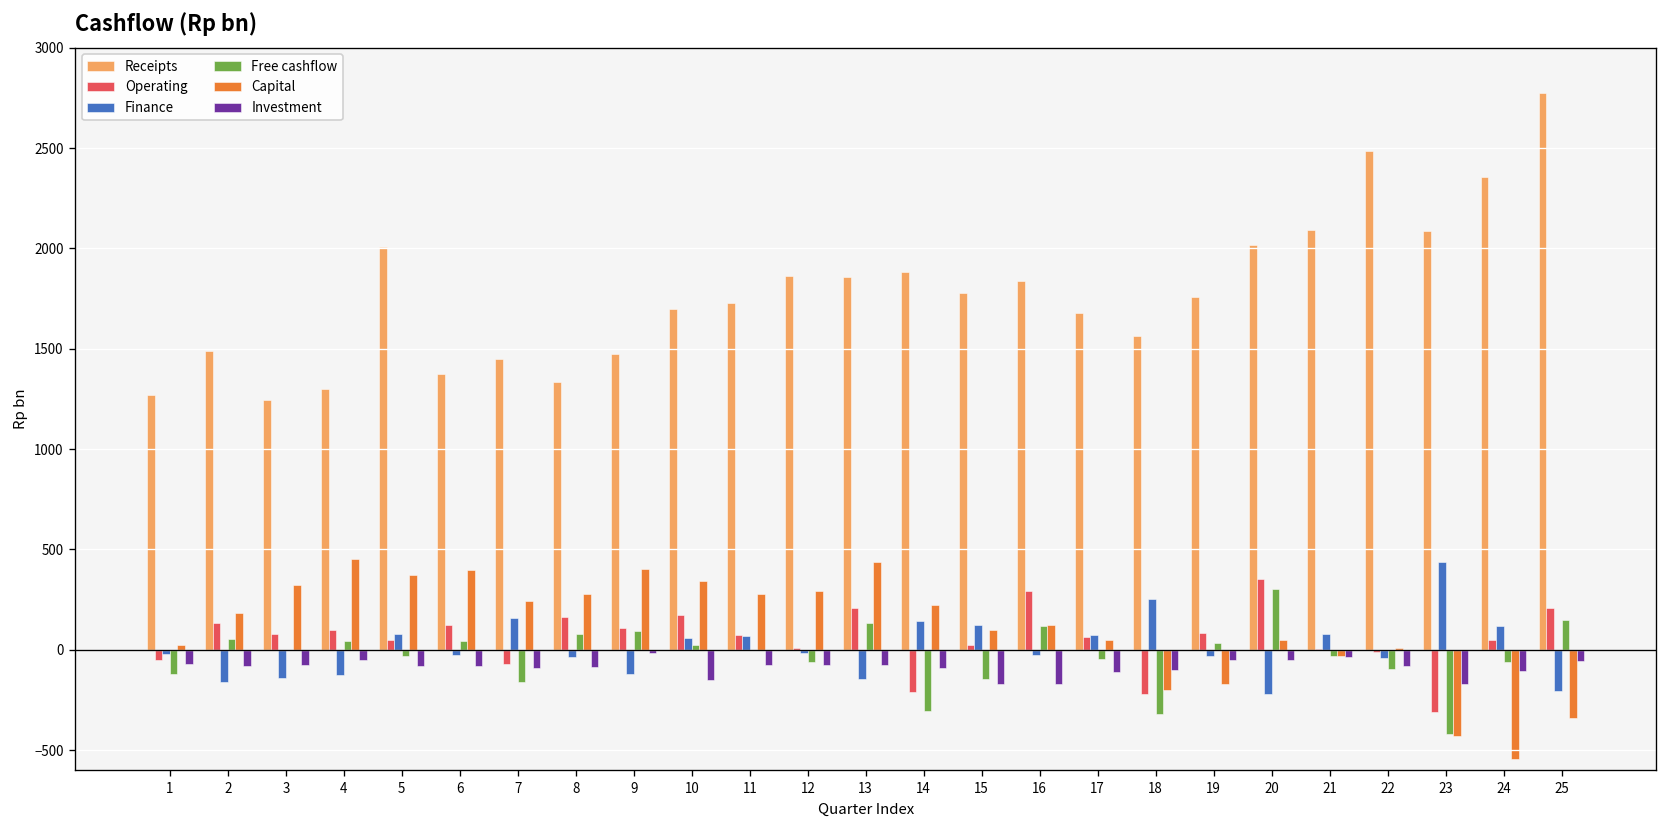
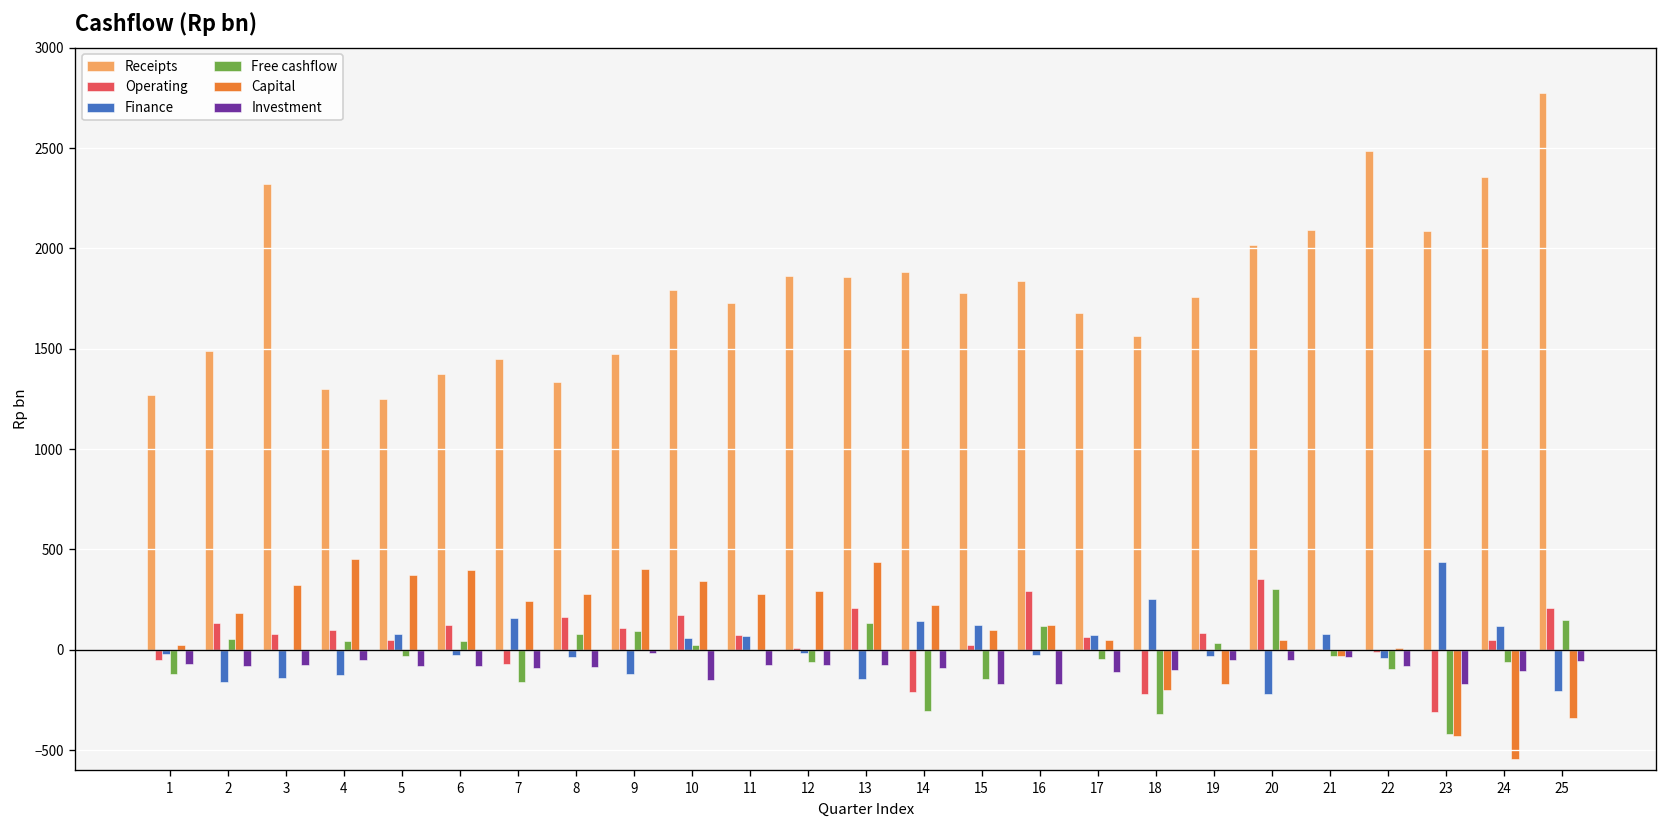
Receipts, 3: 1240 -> 2320
Receipts, 5: 2010 -> 1250
Receipts, 10: 1700 -> 1790
